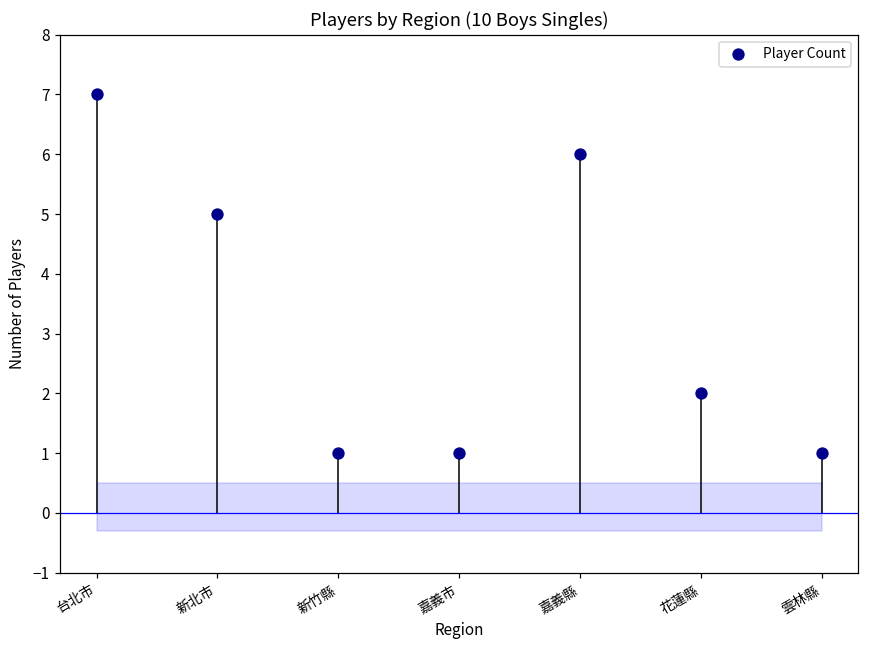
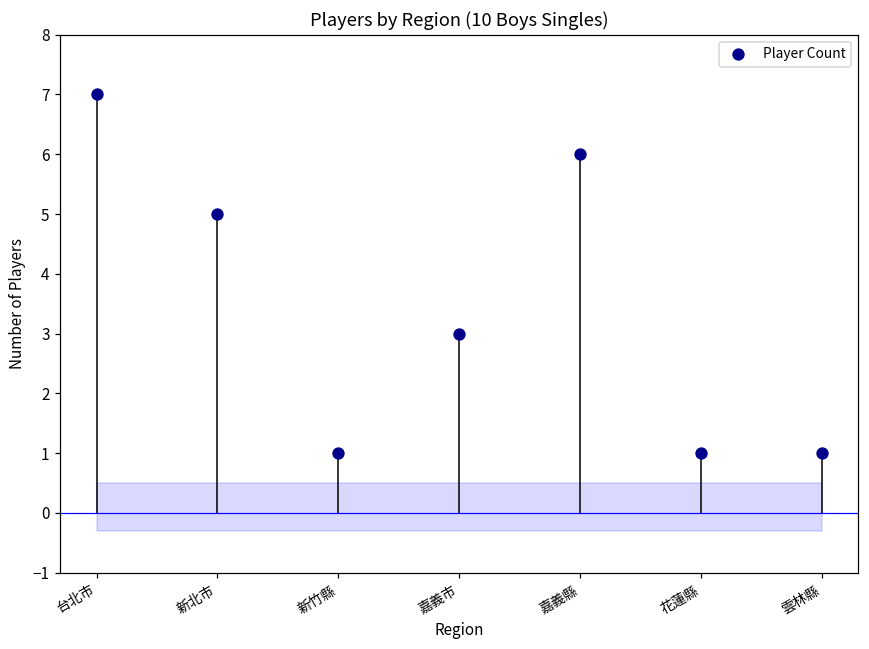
Player Count, 嘉義市: 1 -> 3
Player Count, 花蓮縣: 2 -> 1
